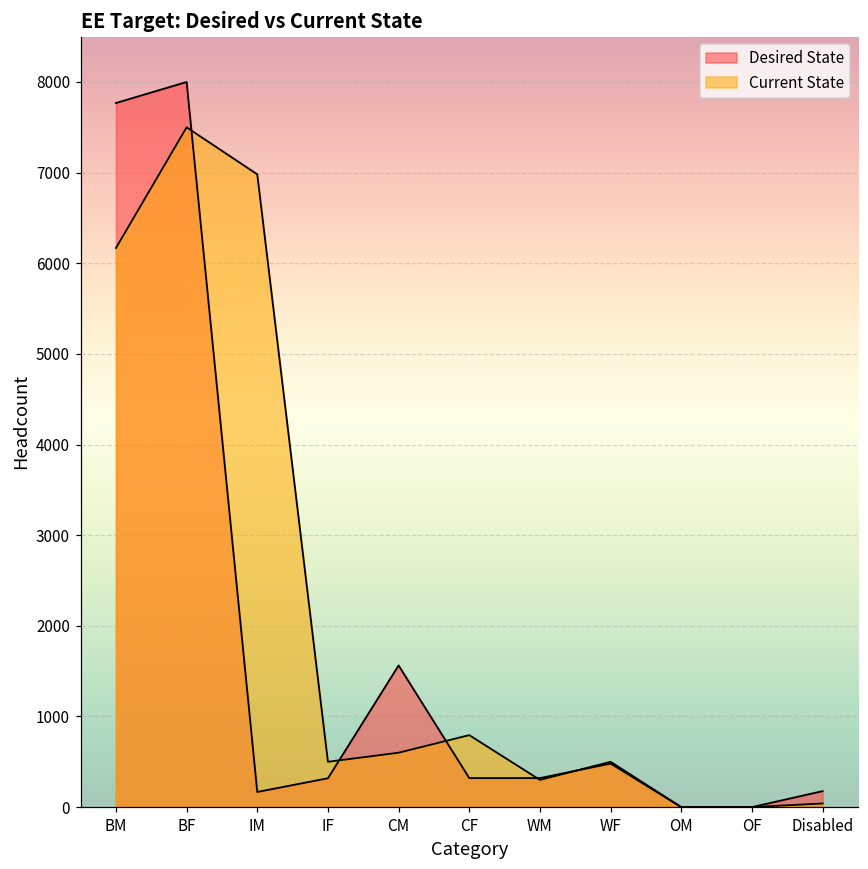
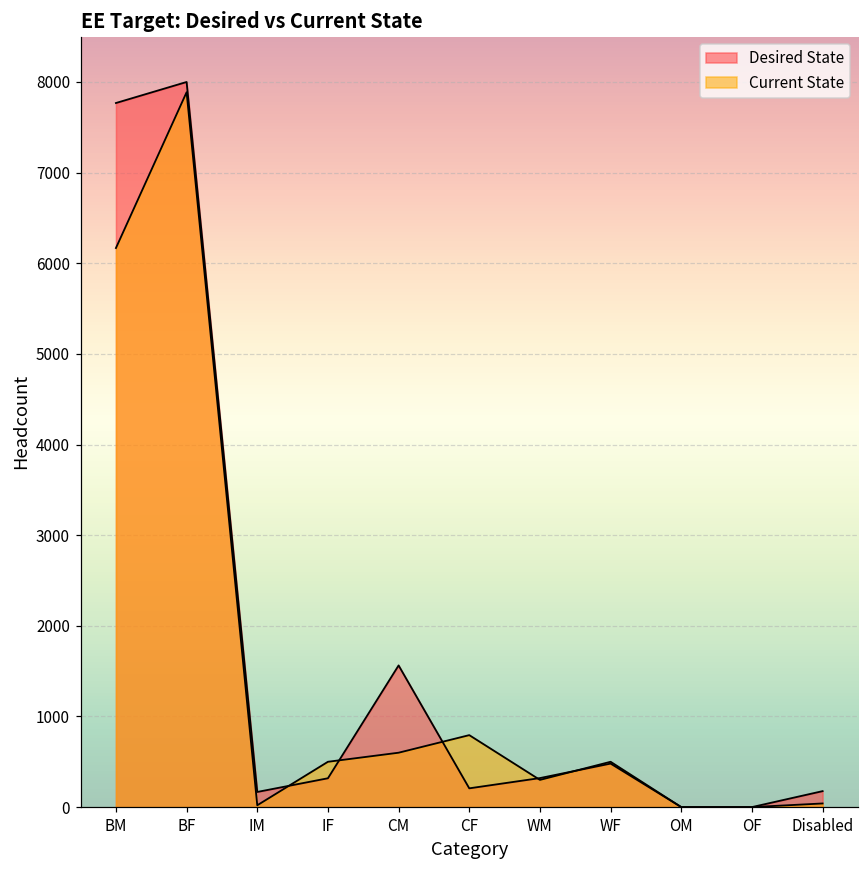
Current State, BF: 7500 -> 7900
Current State, IM: 7000 -> 0
Desired State, CF: 300 -> 200
